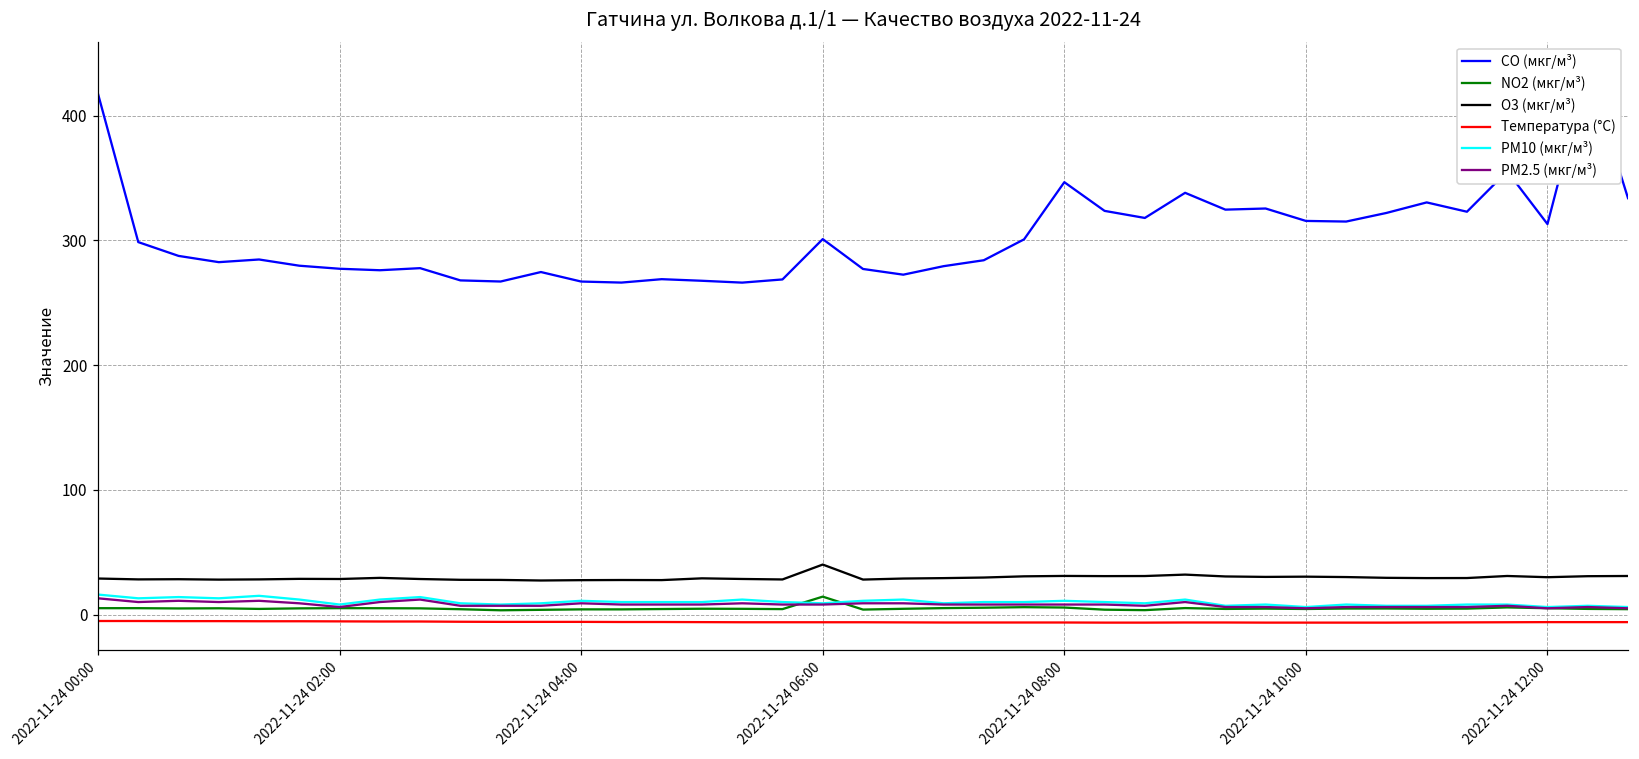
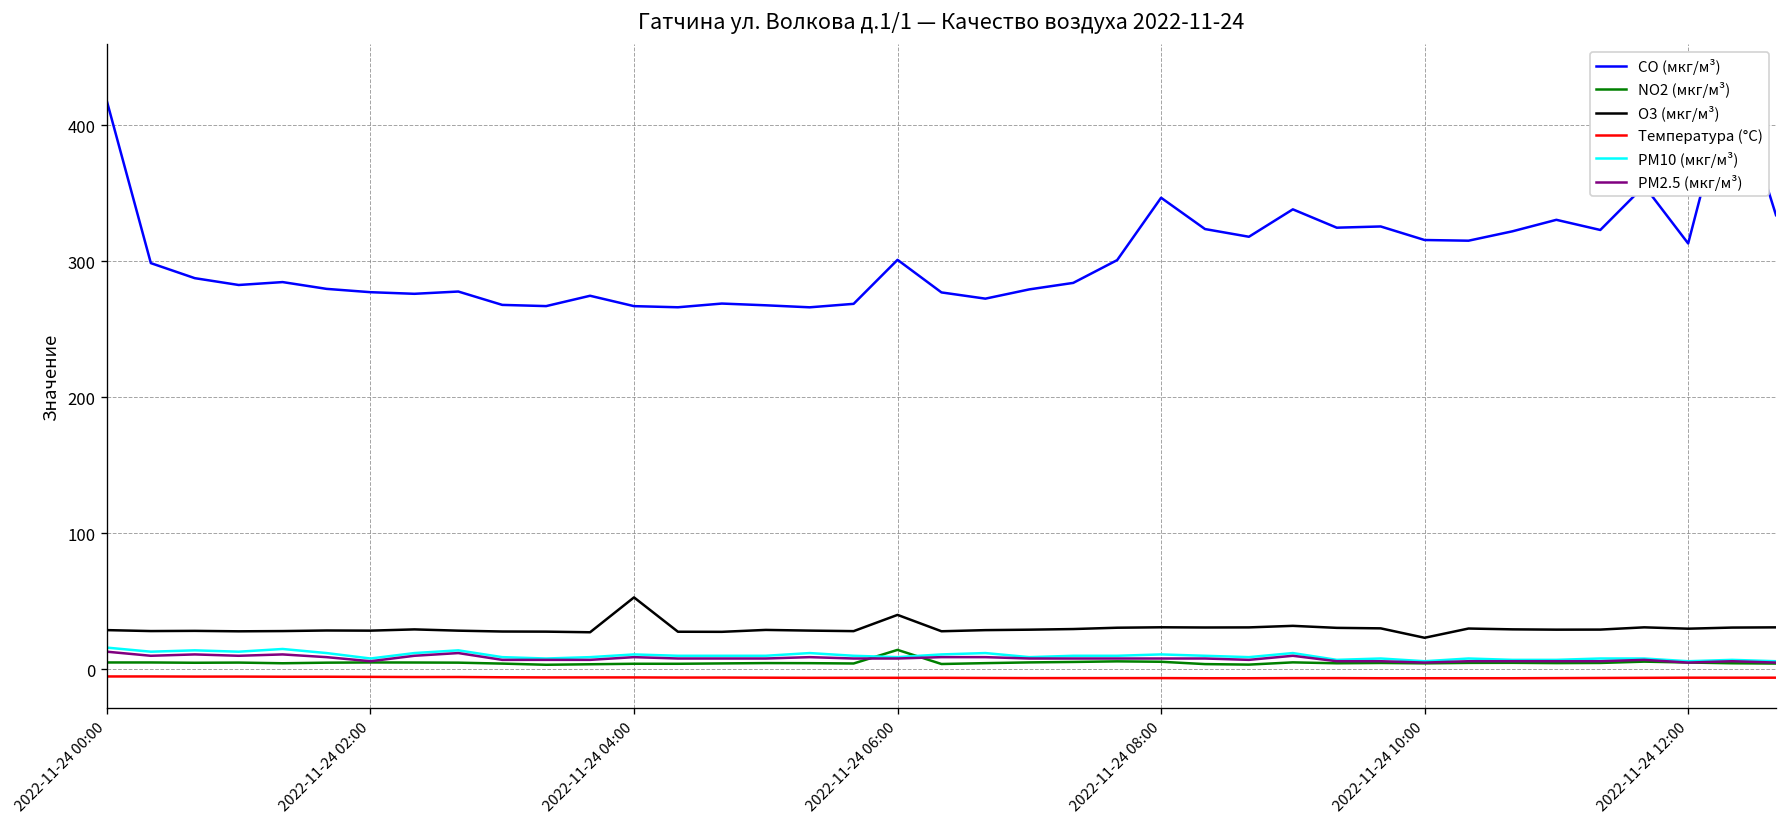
O3 (мкг/м³), 2022-11-24 04:00: 28 -> 53
O3 (мкг/м³), 2022-11-24 10:00: 30 -> 23
